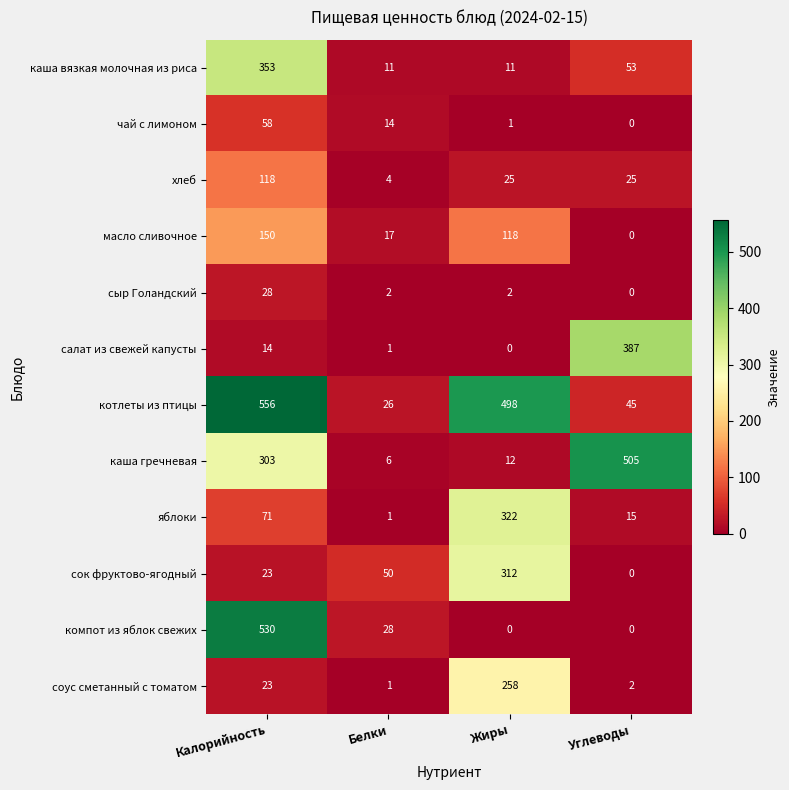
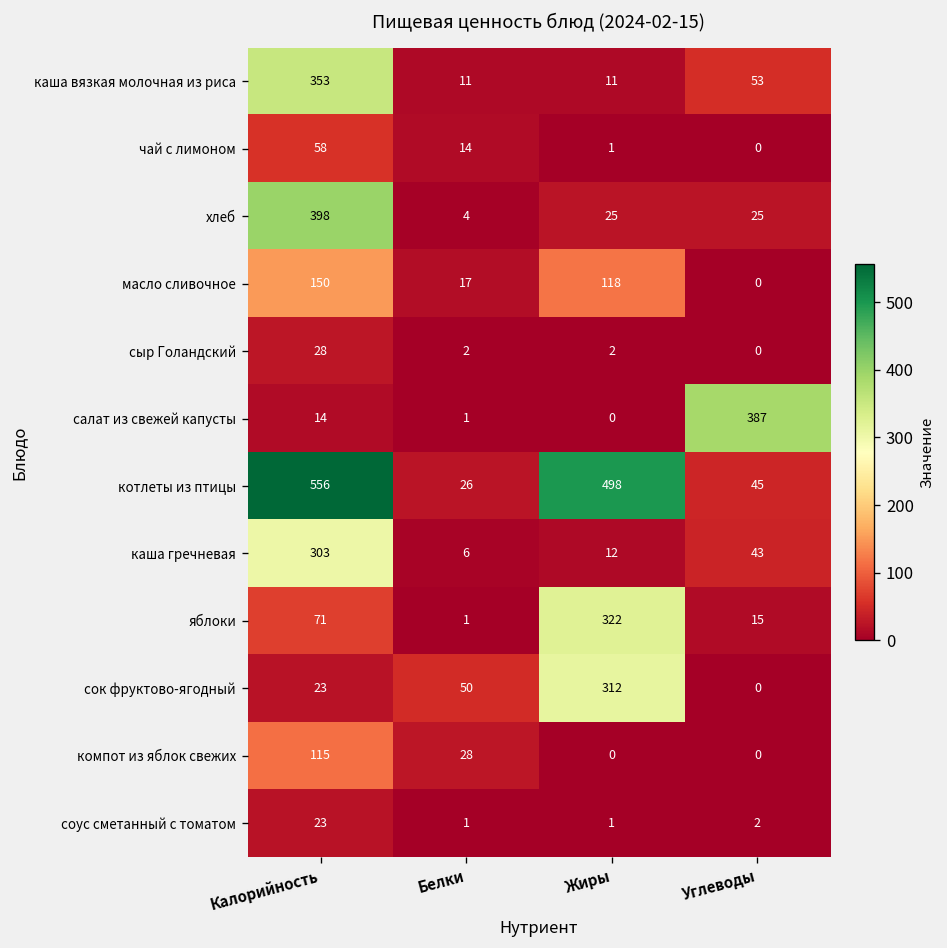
хлеб, Калорийность: 118 -> 398
каша гречневая, Углеводы: 505 -> 43
компот из яблок свежих, Калорийность: 530 -> 115
соус сметанный с томатом, Жиры: 258 -> 1
